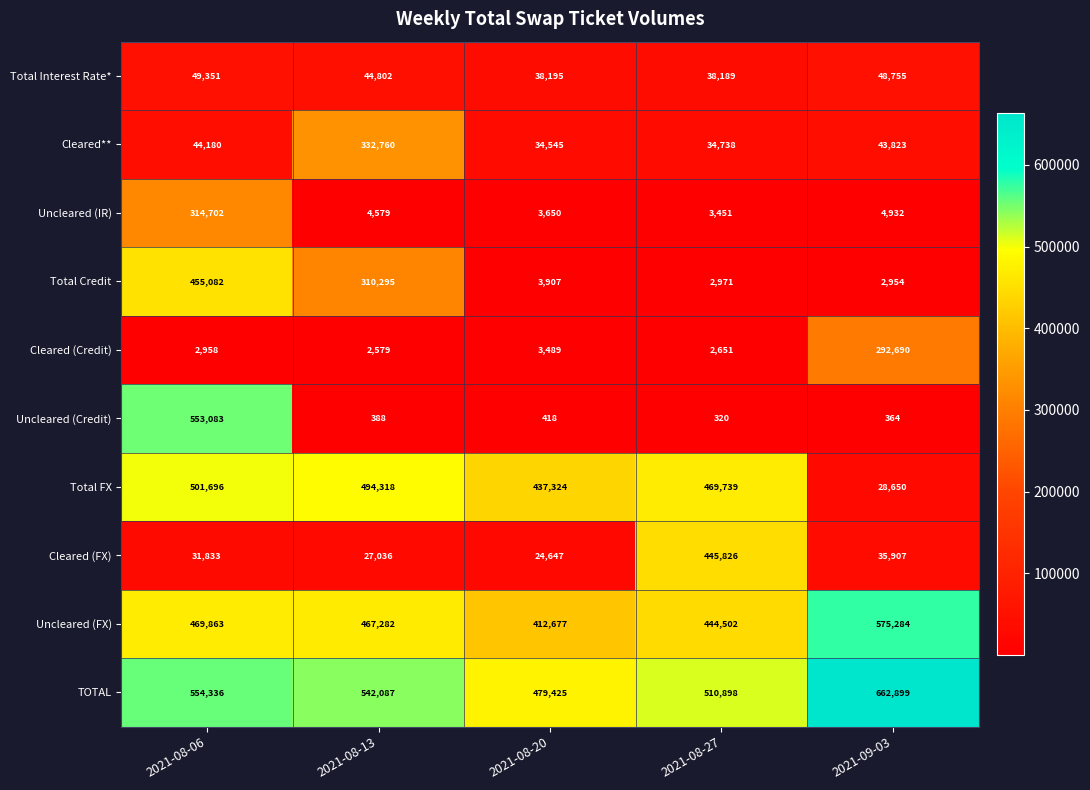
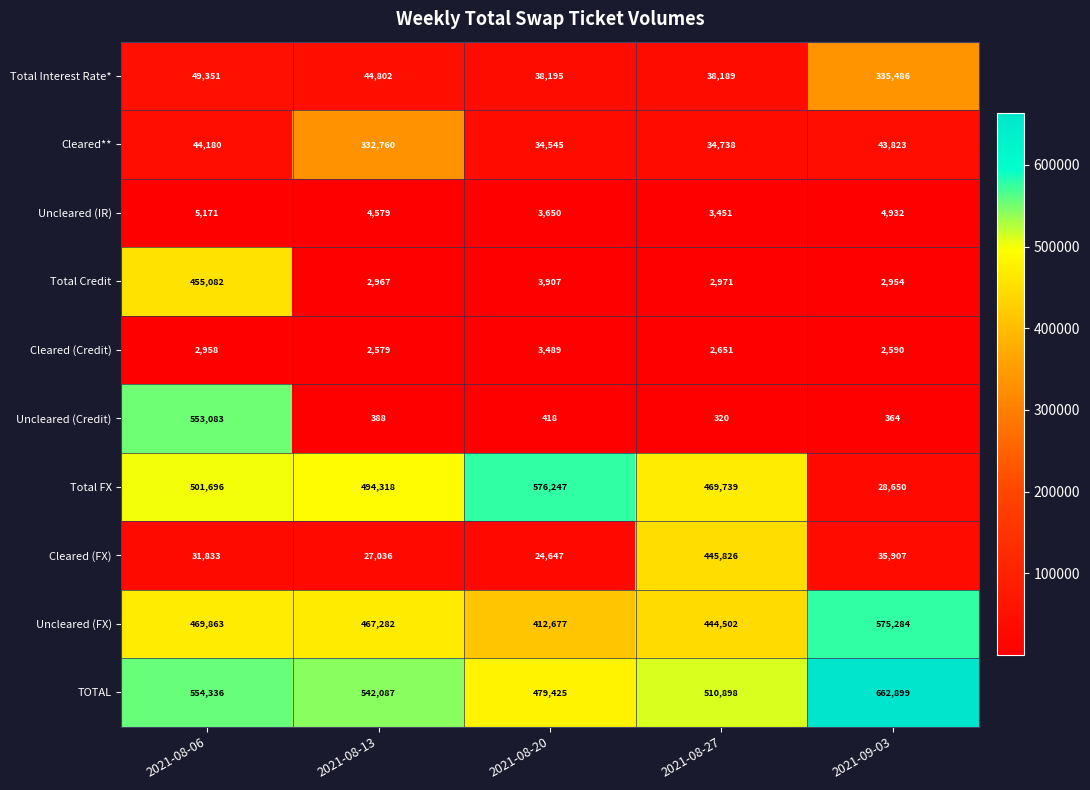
Total Interest Rate*, 2021-09-03: 48,755 -> 335,486
Uncleared (IR), 2021-08-06: 314,702 -> 5,171
Total Credit, 2021-08-13: 310,295 -> 2,967
Cleared (Credit), 2021-09-03: 292,690 -> 2,590
Total FX, 2021-08-20: 437,324 -> 576,247
